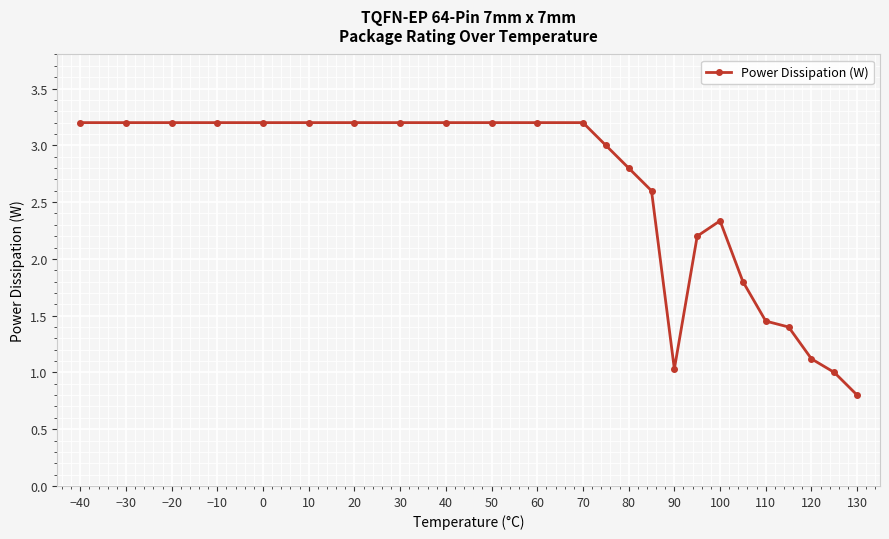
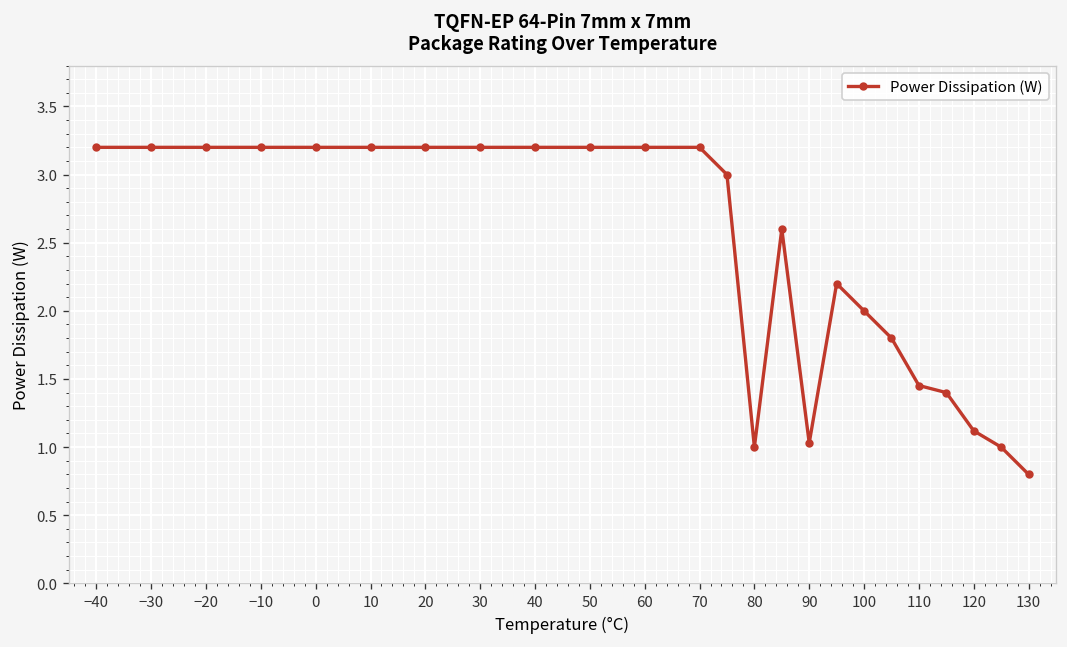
80: 2.8 -> 1.0
100: 2.34 -> 2.00
